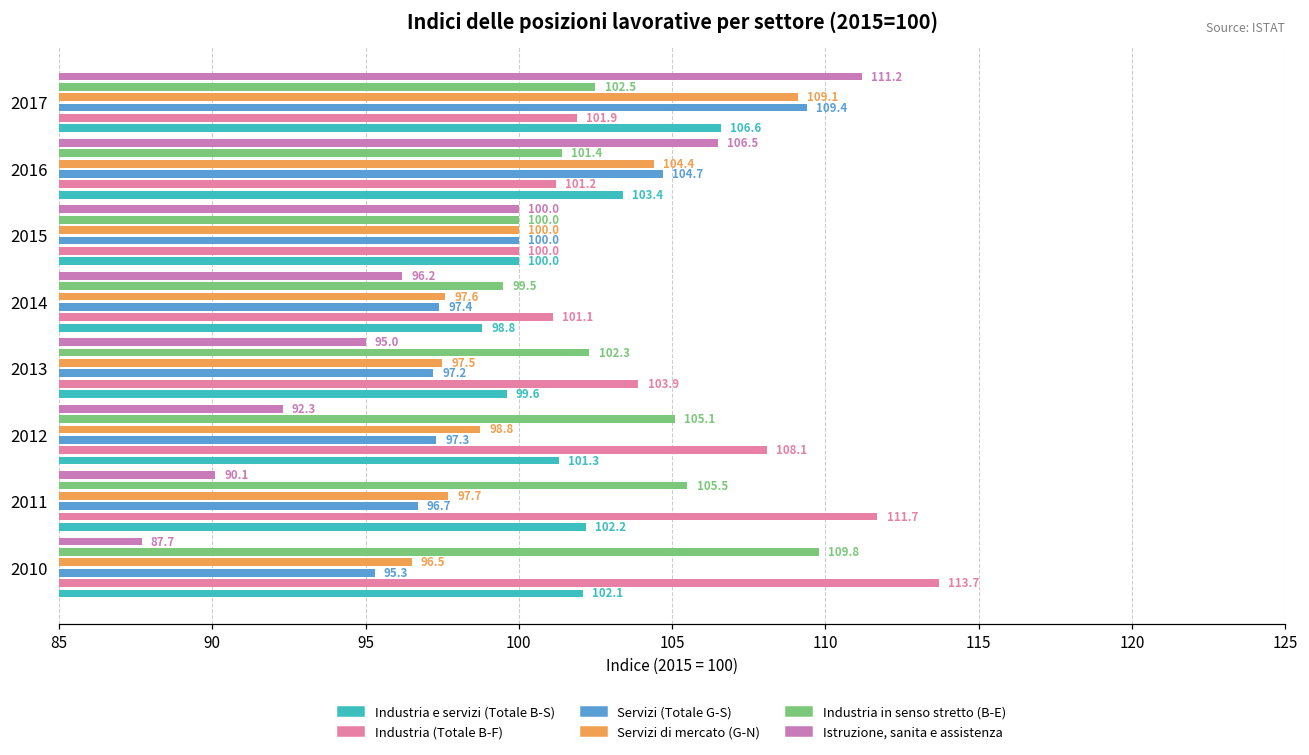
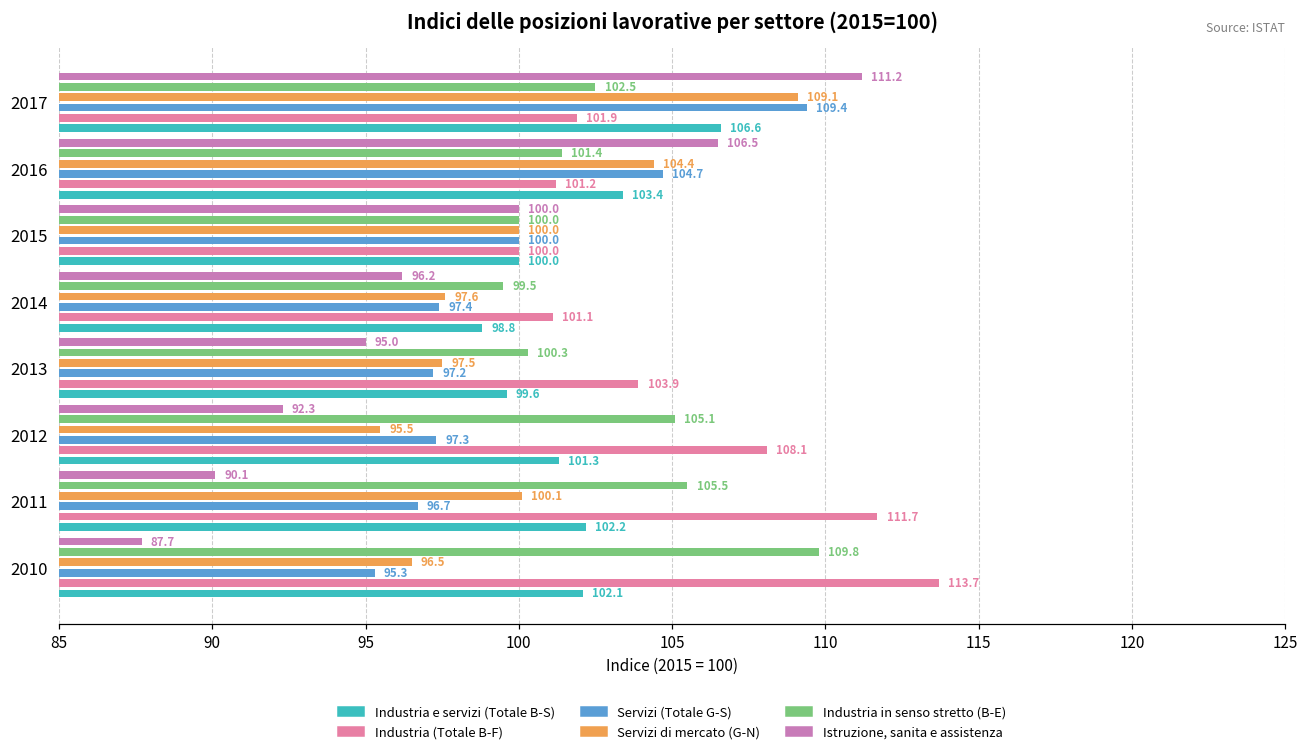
Industria in senso stretto (B-E), 2013: 102.3 -> 100.3
Servizi di mercato (G-N), 2012: 98.8 -> 95.5
Servizi di mercato (G-N), 2011: 97.7 -> 100.1
